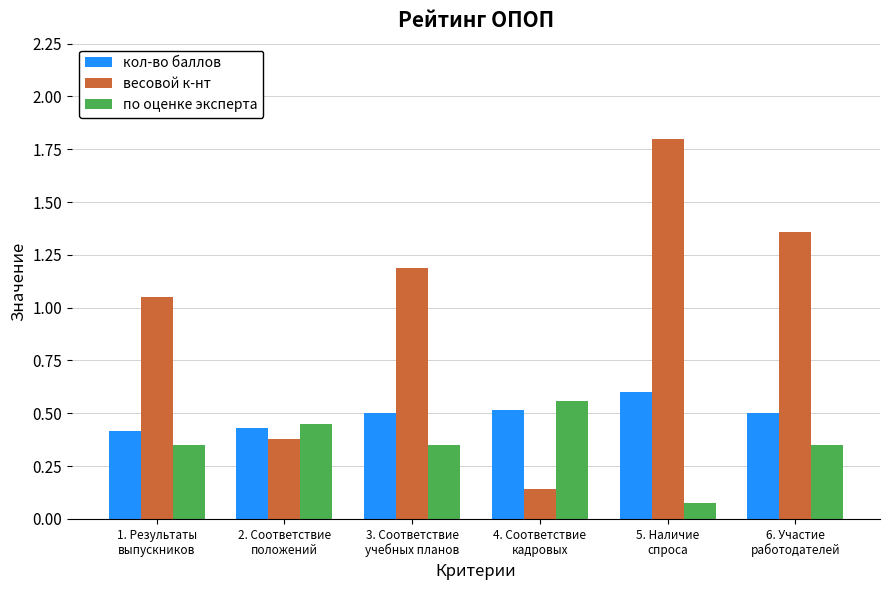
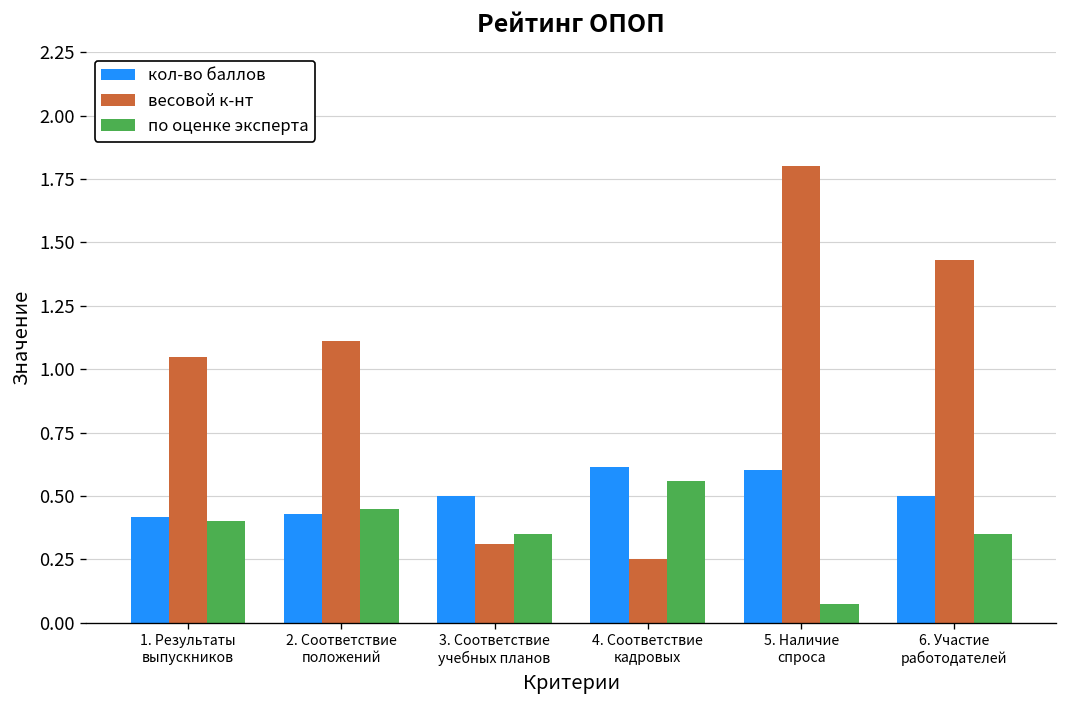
по оценке эксперта, 1. Результаты выпускников: 0.35 -> 0.40
весовой к-нт, 2. Соответствие положений: 0.38 -> 1.11
весовой к-нт, 3. Соответствие учебных планов: 1.19 -> 0.31
кол-во баллов, 4. Соответствие кадровых: 0.52 -> 0.62
весовой к-нт, 4. Соответствие кадровых: 0.14 -> 0.25
весовой к-нт, 6. Участие работодателей: 1.36 -> 1.43
